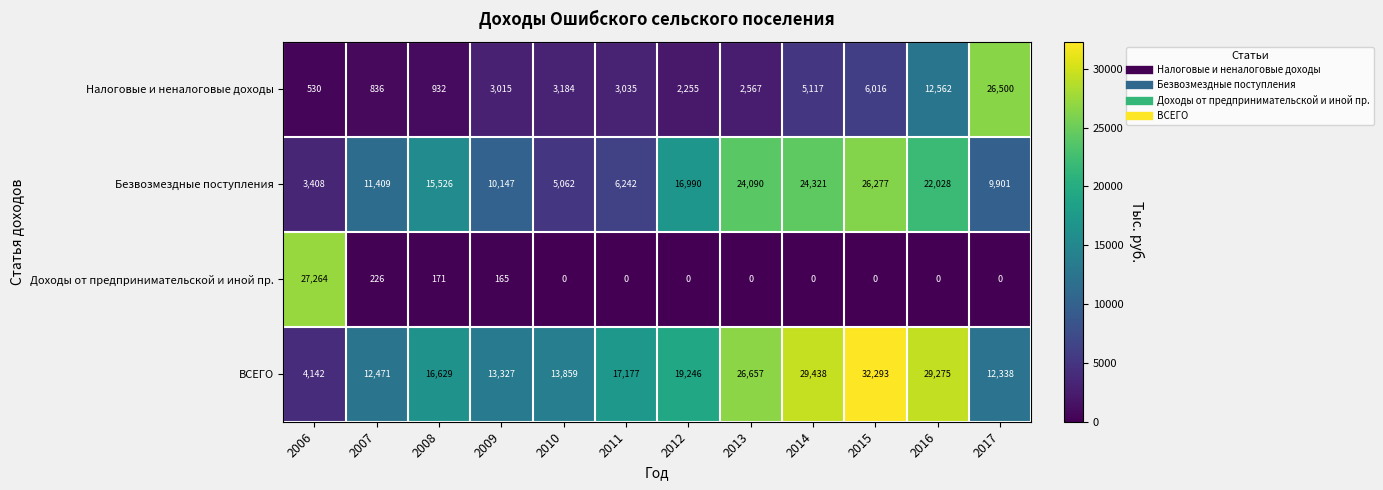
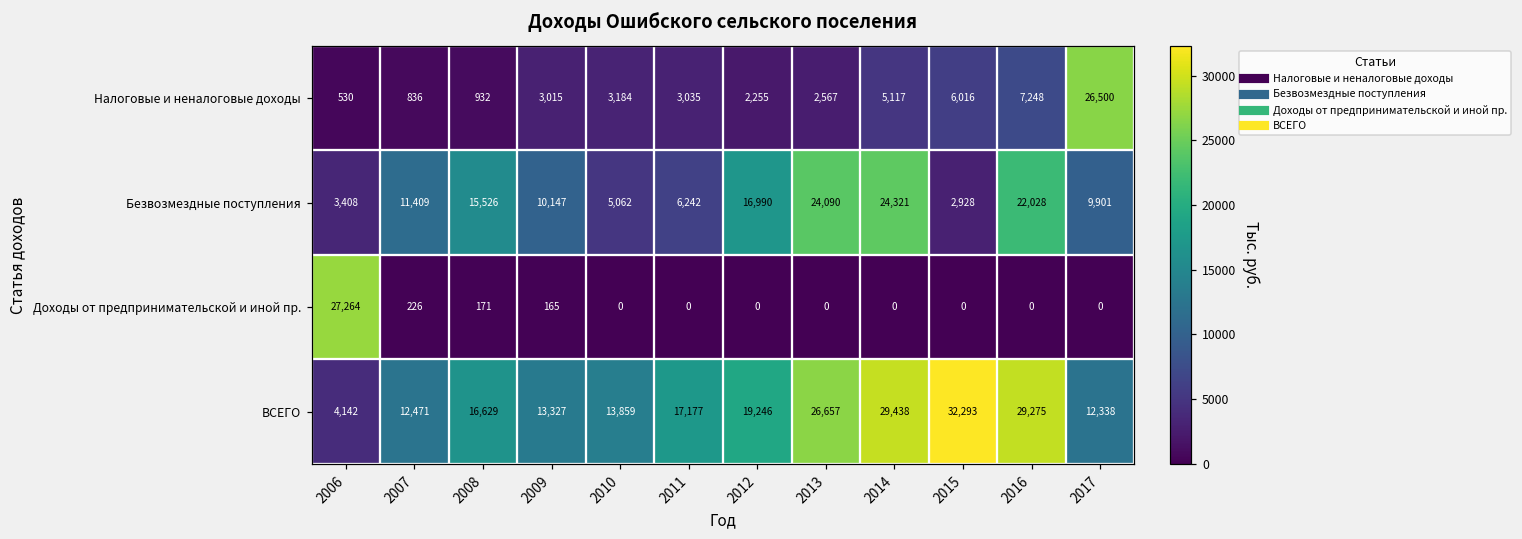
Налоговые и неналоговые доходы, 2016: 12,562 -> 7,248
Безвозмездные поступления, 2015: 26,277 -> 2,928
